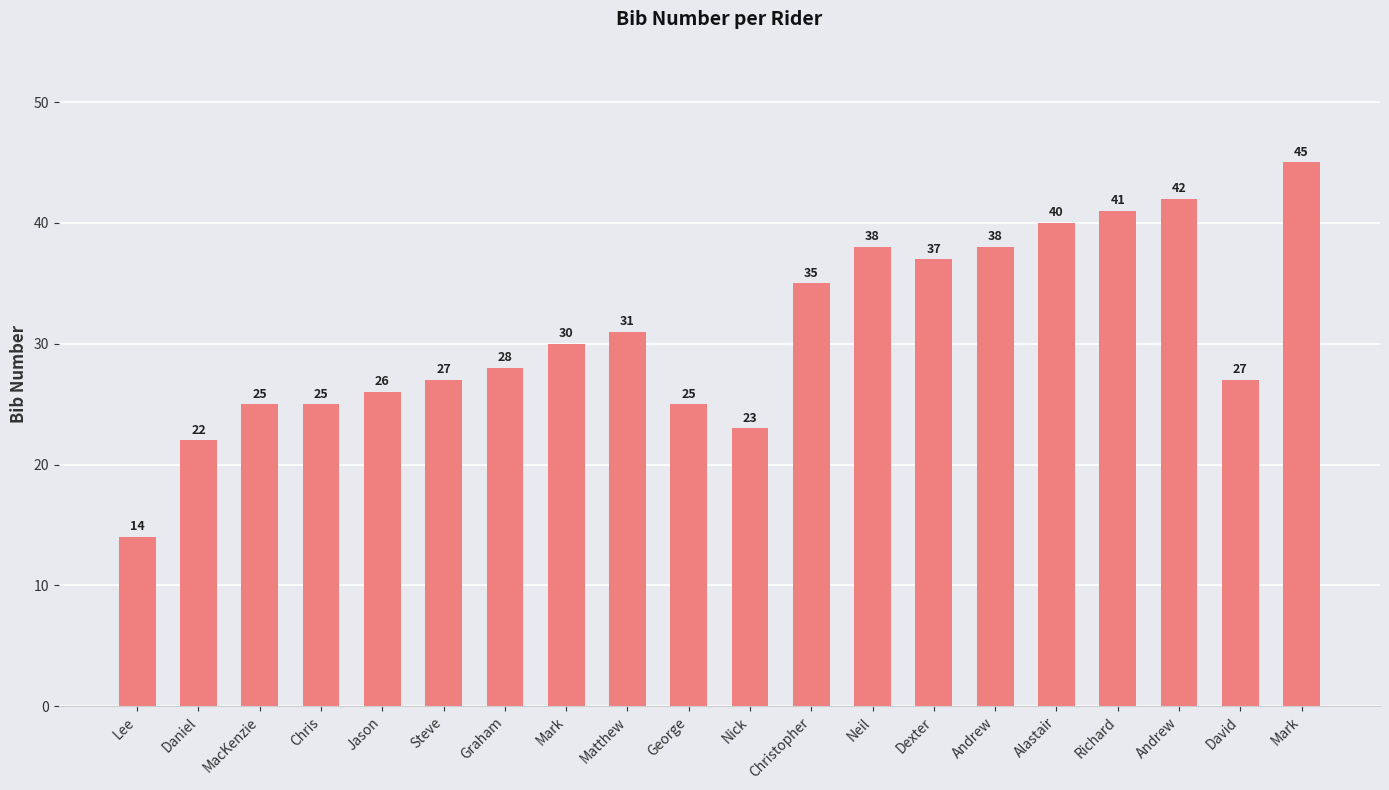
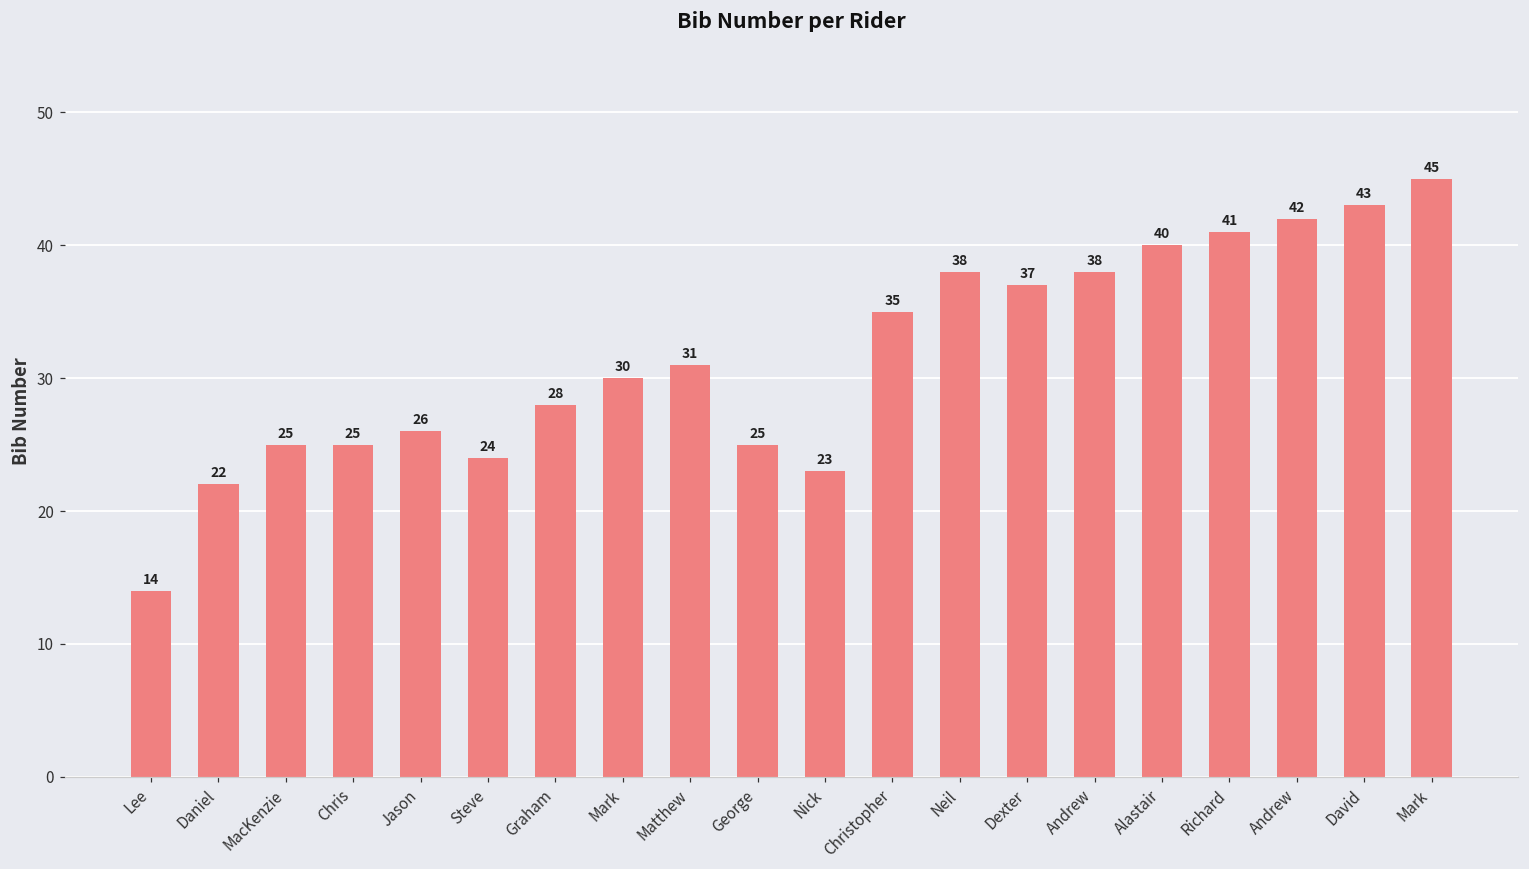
Steve: 27 -> 24
David: 27 -> 43
